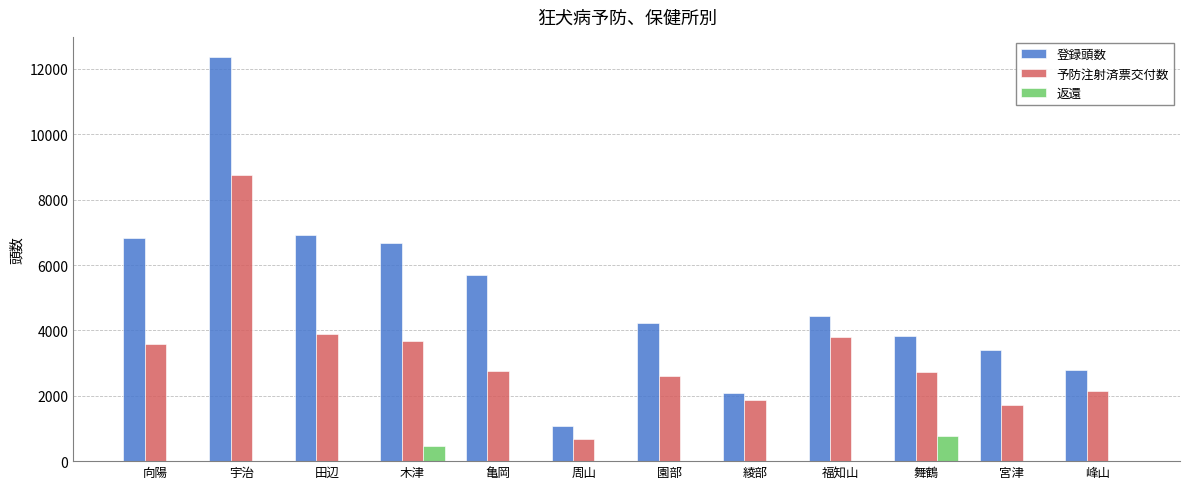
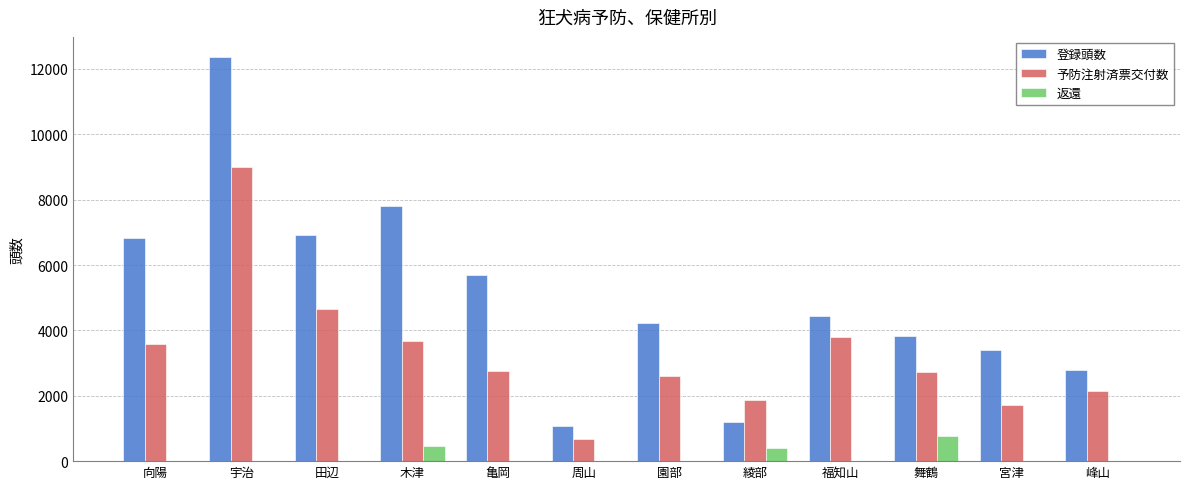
予防注射済票交付数, 宇治: 8700 -> 9000
予防注射済票交付数, 田辺: 3900 -> 4700
登録頭数, 木津: 6700 -> 7800
登録頭数, 綾部: 2100 -> 1200
返還, 綾部: 0 -> 400
